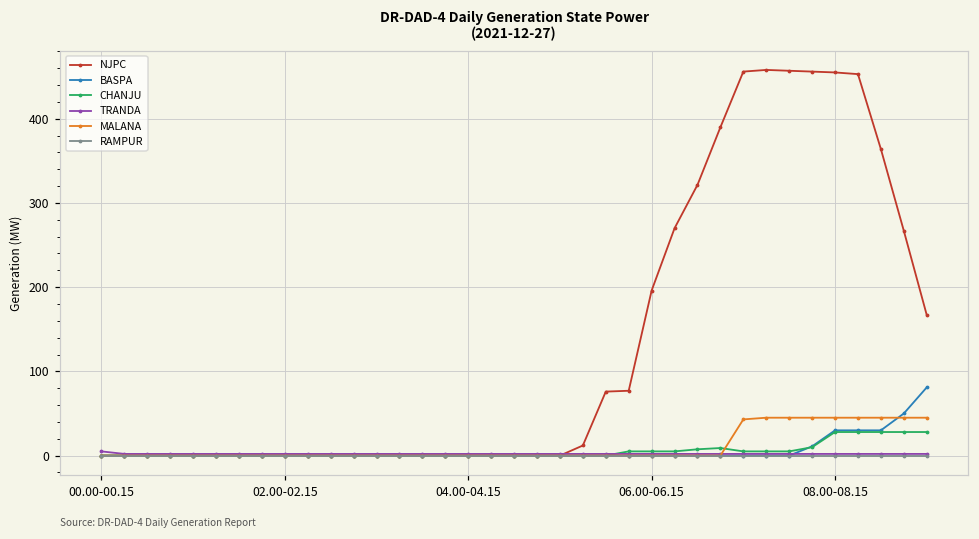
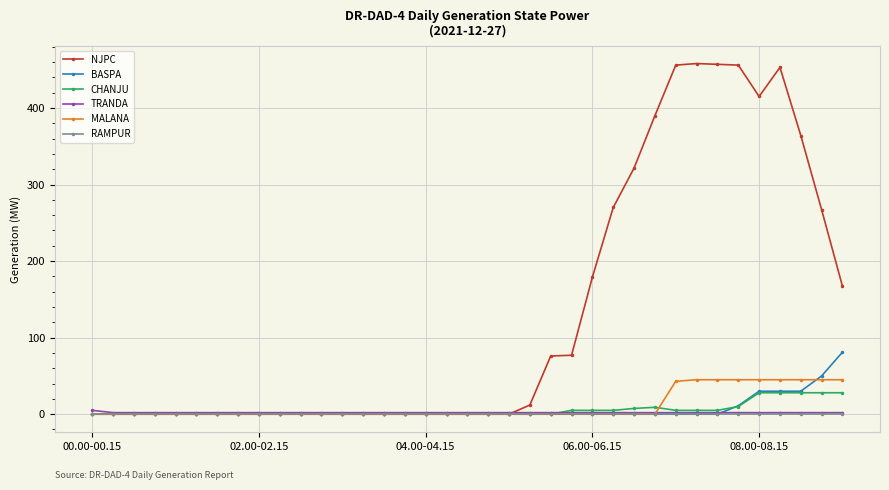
NJPC, 06.00-06.15: 200 -> 180
NJPC, 08.00-08.15: 460 -> 420
